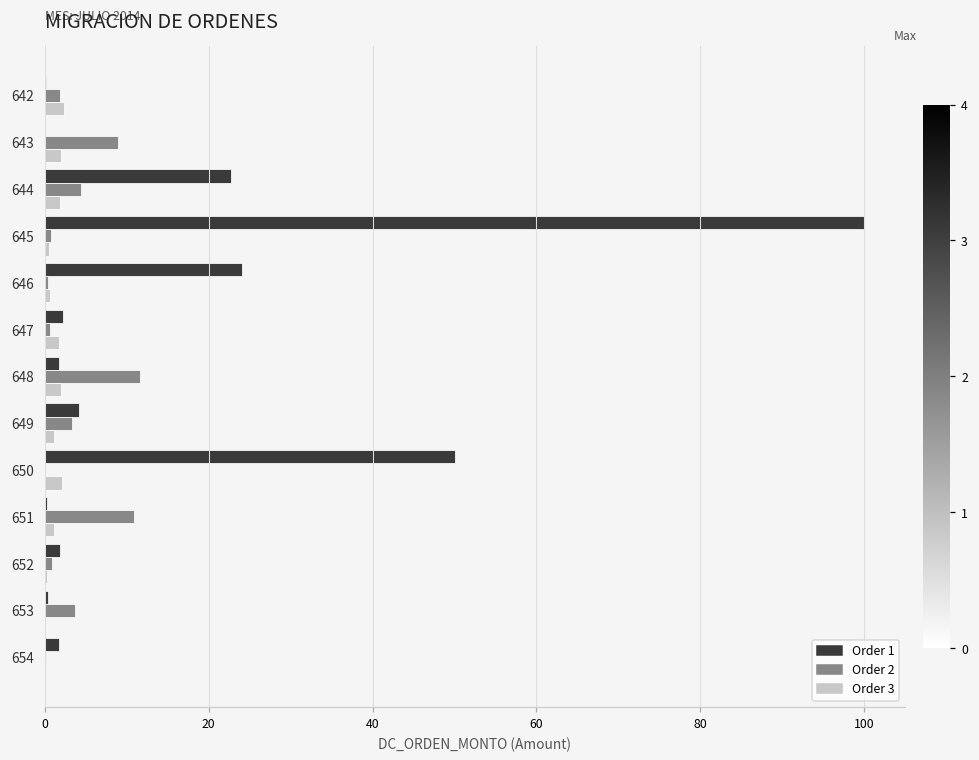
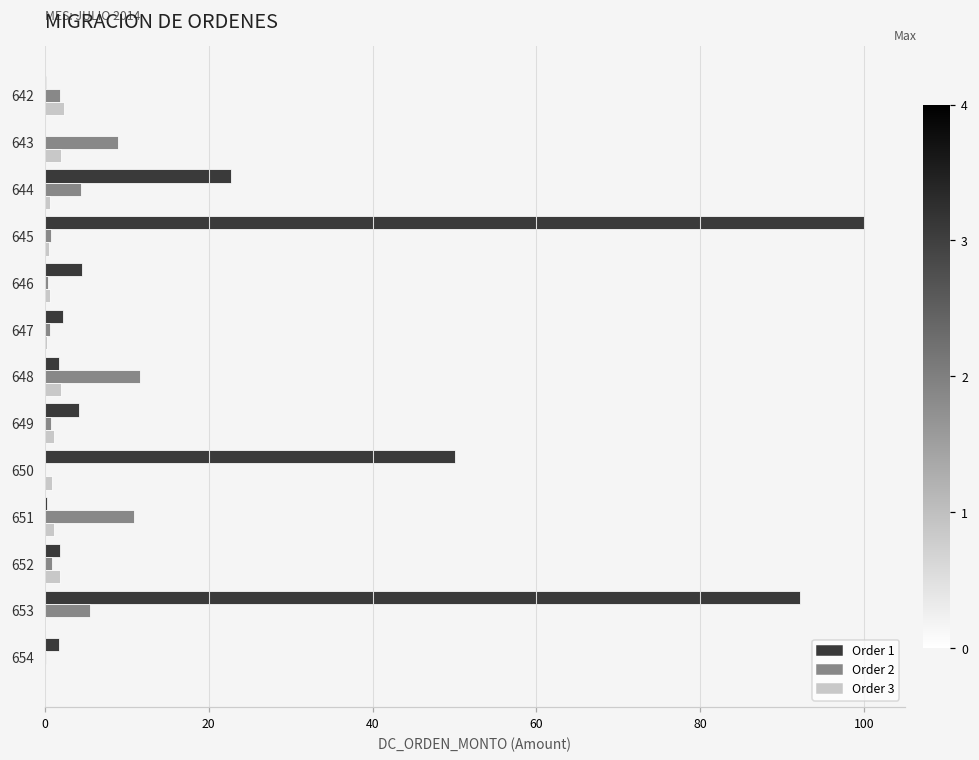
Order 3, 644: 2 -> 1
Order 1, 646: 24 -> 5
Order 3, 647: 2 -> 0
Order 2, 649: 3 -> 1
Order 3, 650: 2 -> 1
Order 3, 652: 0 -> 2
Order 1, 653: 0 -> 92
Order 2, 653: 4 -> 6
